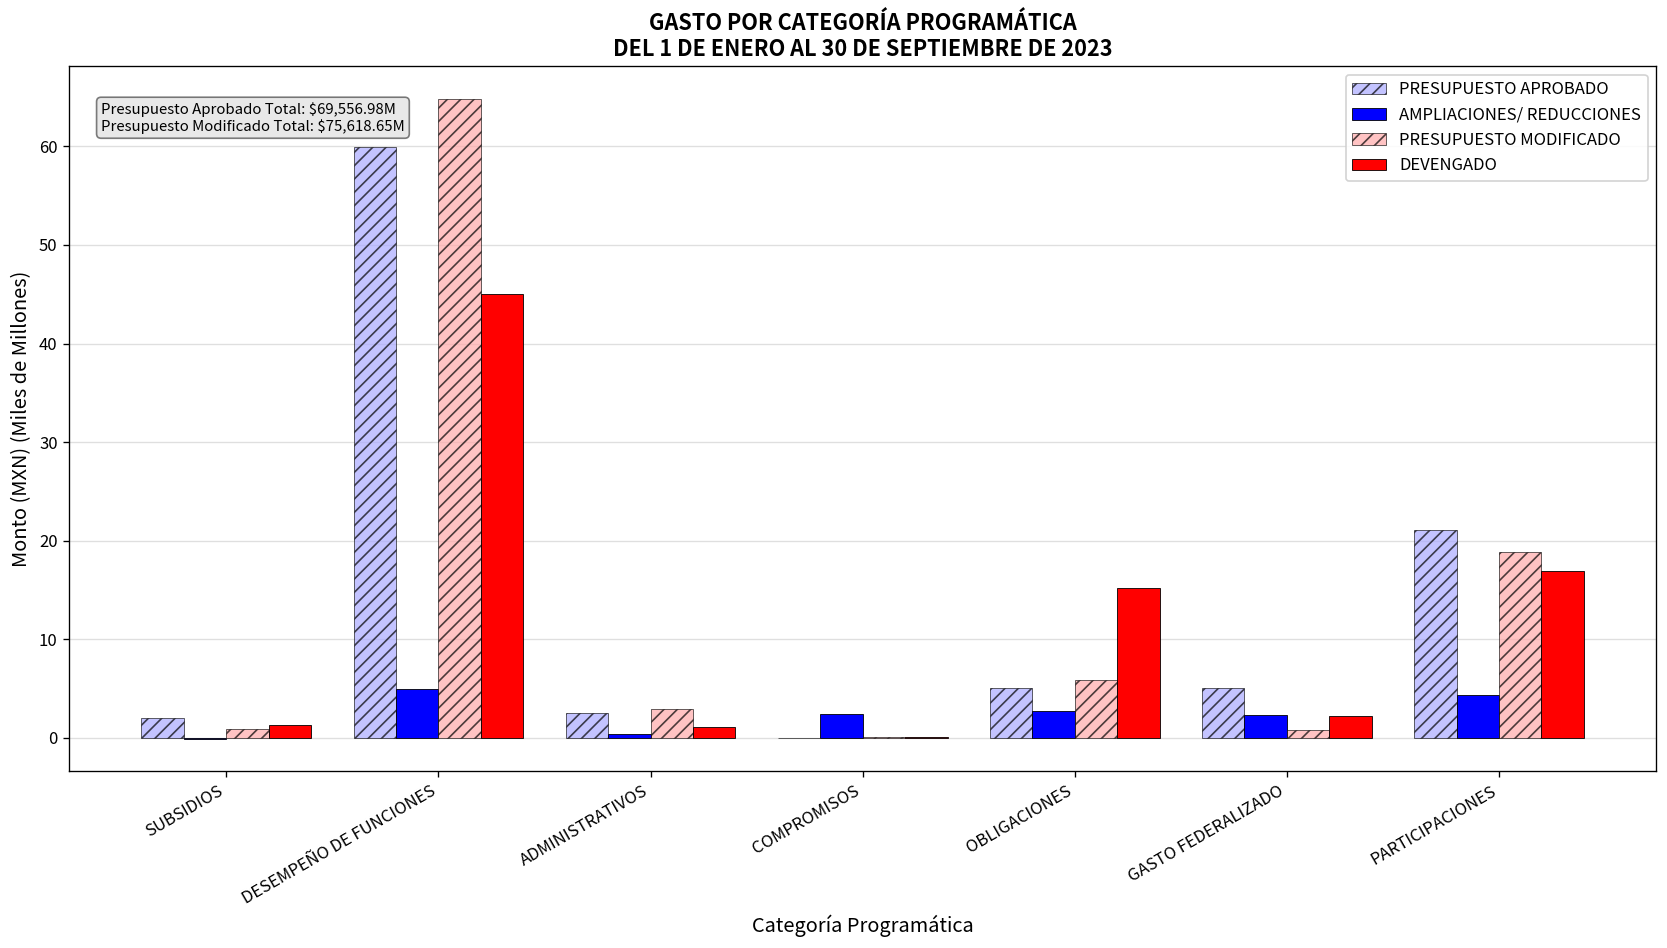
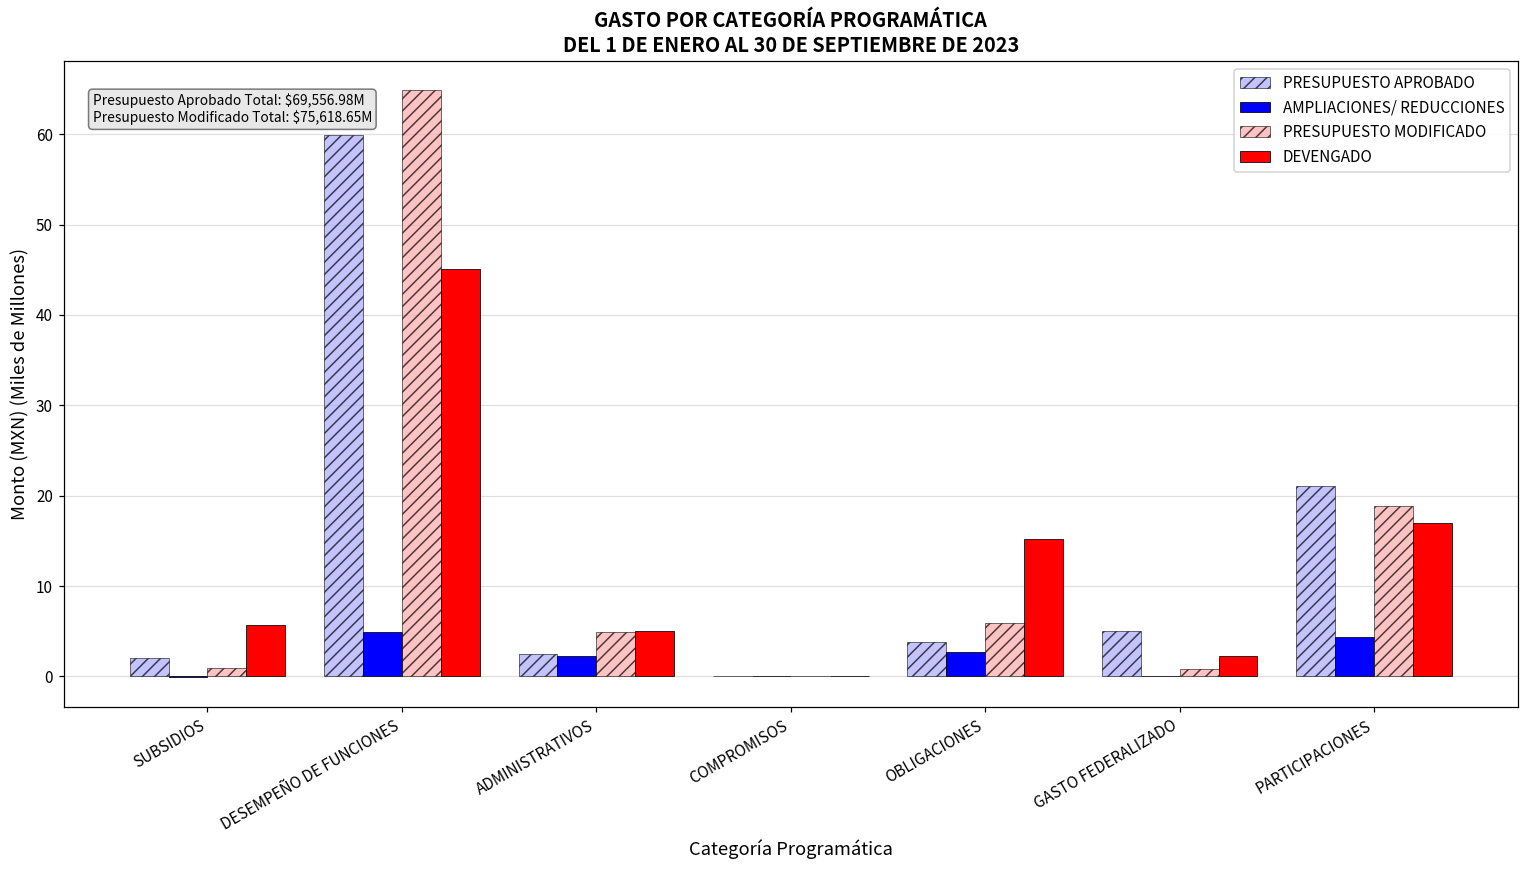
DEVENGADO, SUBSIDIOS: 1 -> 6
AMPLIACIONES/ REDUCCIONES, ADMINISTRATIVOS: 0 -> 2
PRESUPUESTO MODIFICADO, ADMINISTRATIVOS: 3 -> 5
DEVENGADO, ADMINISTRATIVOS: 1 -> 5
AMPLIACIONES/ REDUCCIONES, COMPROMISOS: 2 -> 0
PRESUPUESTO APROBADO, OBLIGACIONES: 5 -> 4
AMPLIACIONES/ REDUCCIONES, GASTO FEDERALIZADO: 2 -> 0
